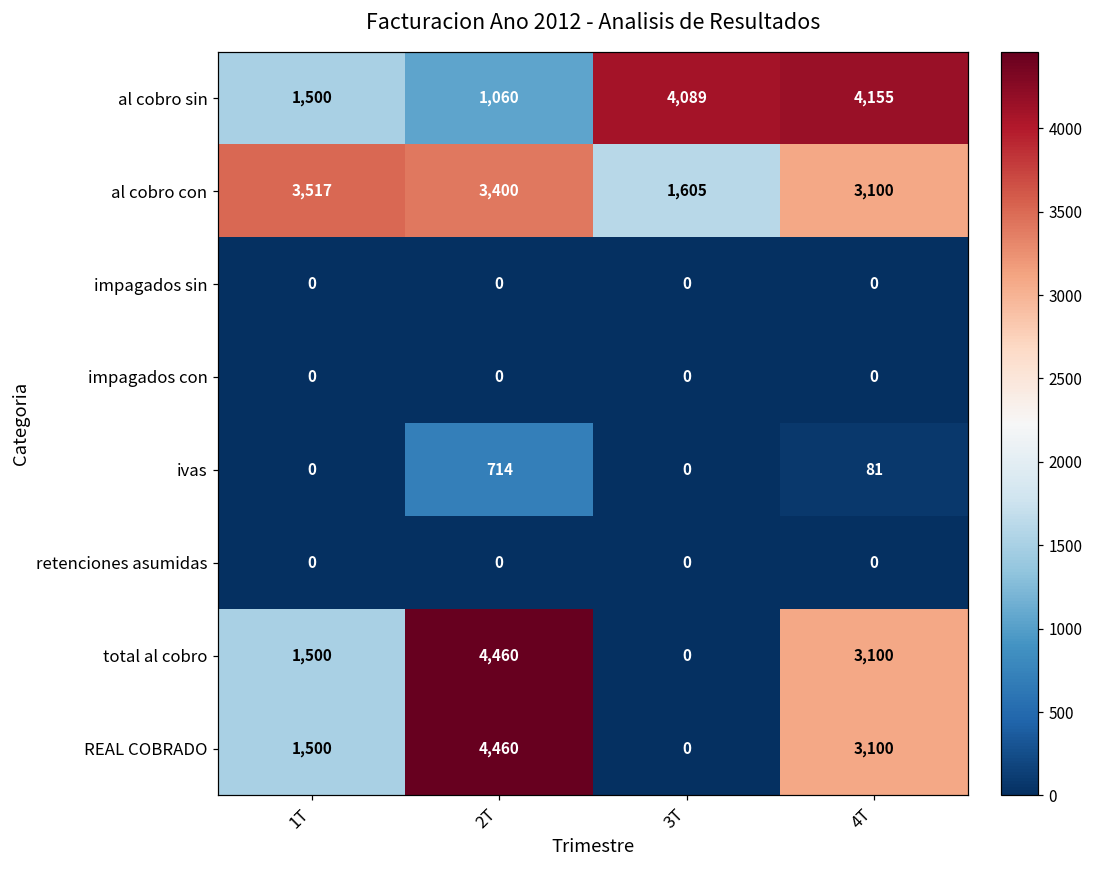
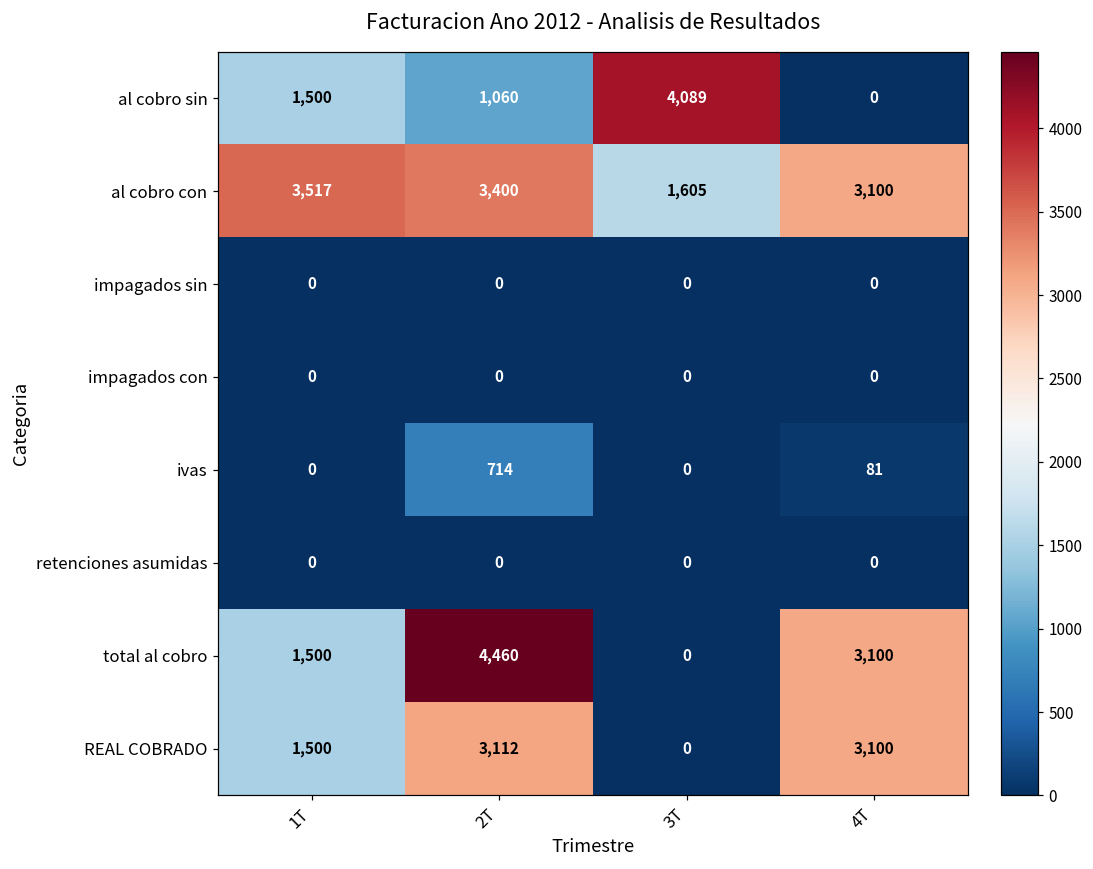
al cobro sin, 4T: 4,155 -> 0
REAL COBRADO, 2T: 4,460 -> 3,112
